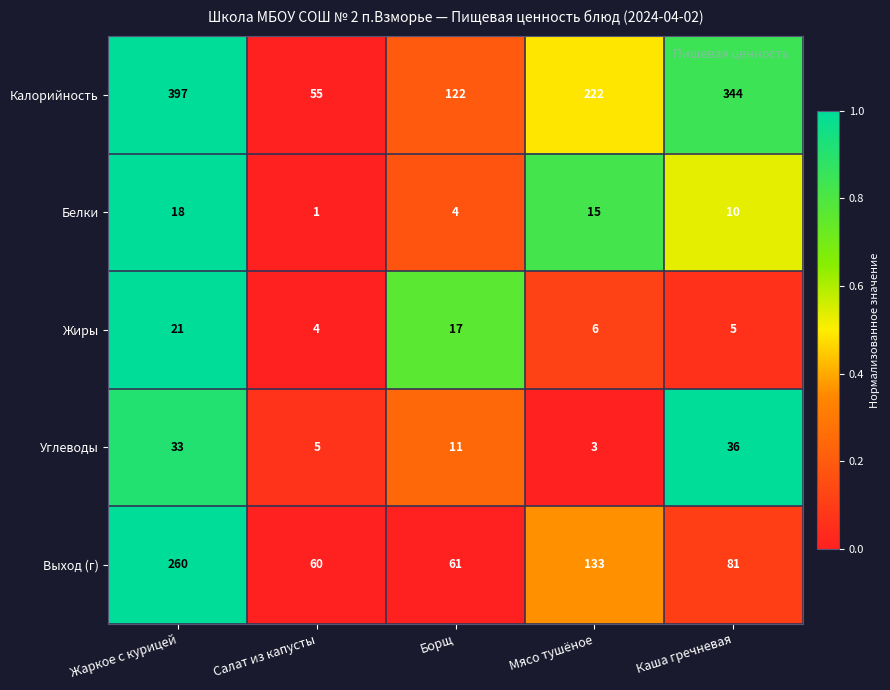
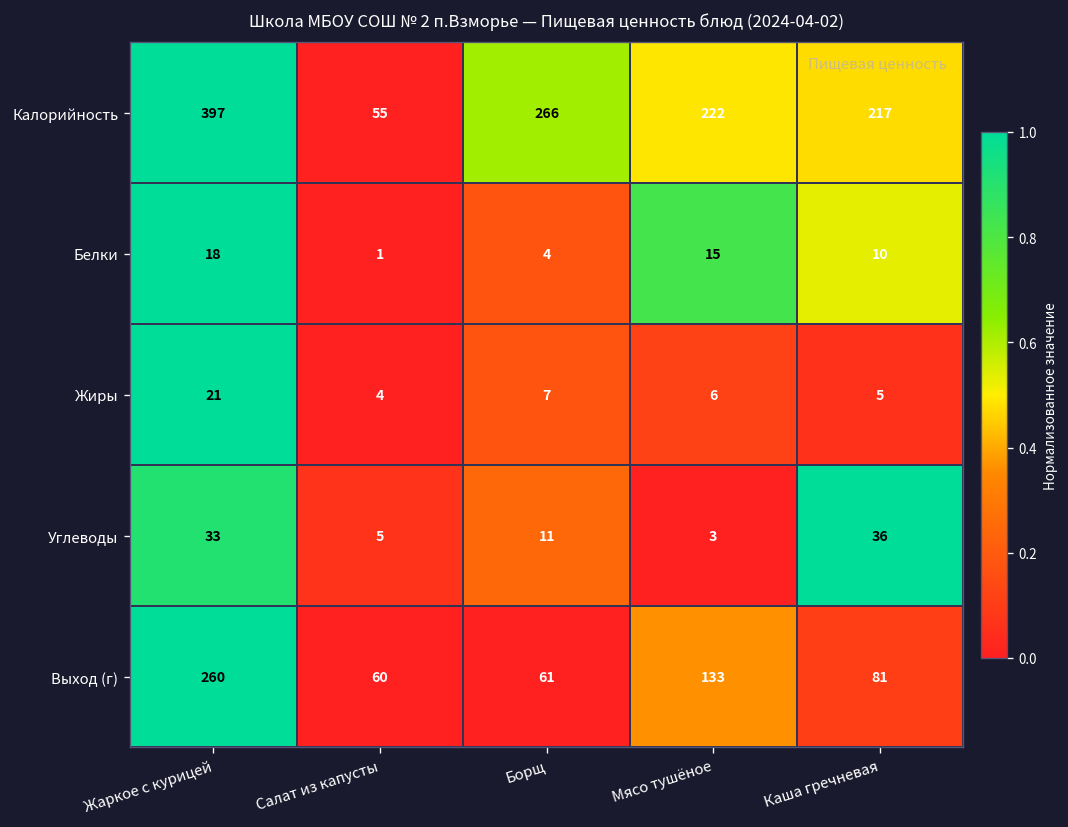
Калорийность, Борщ: 122 -> 266
Калорийность, Каша гречневая: 344 -> 217
Жиры, Борщ: 17 -> 7
